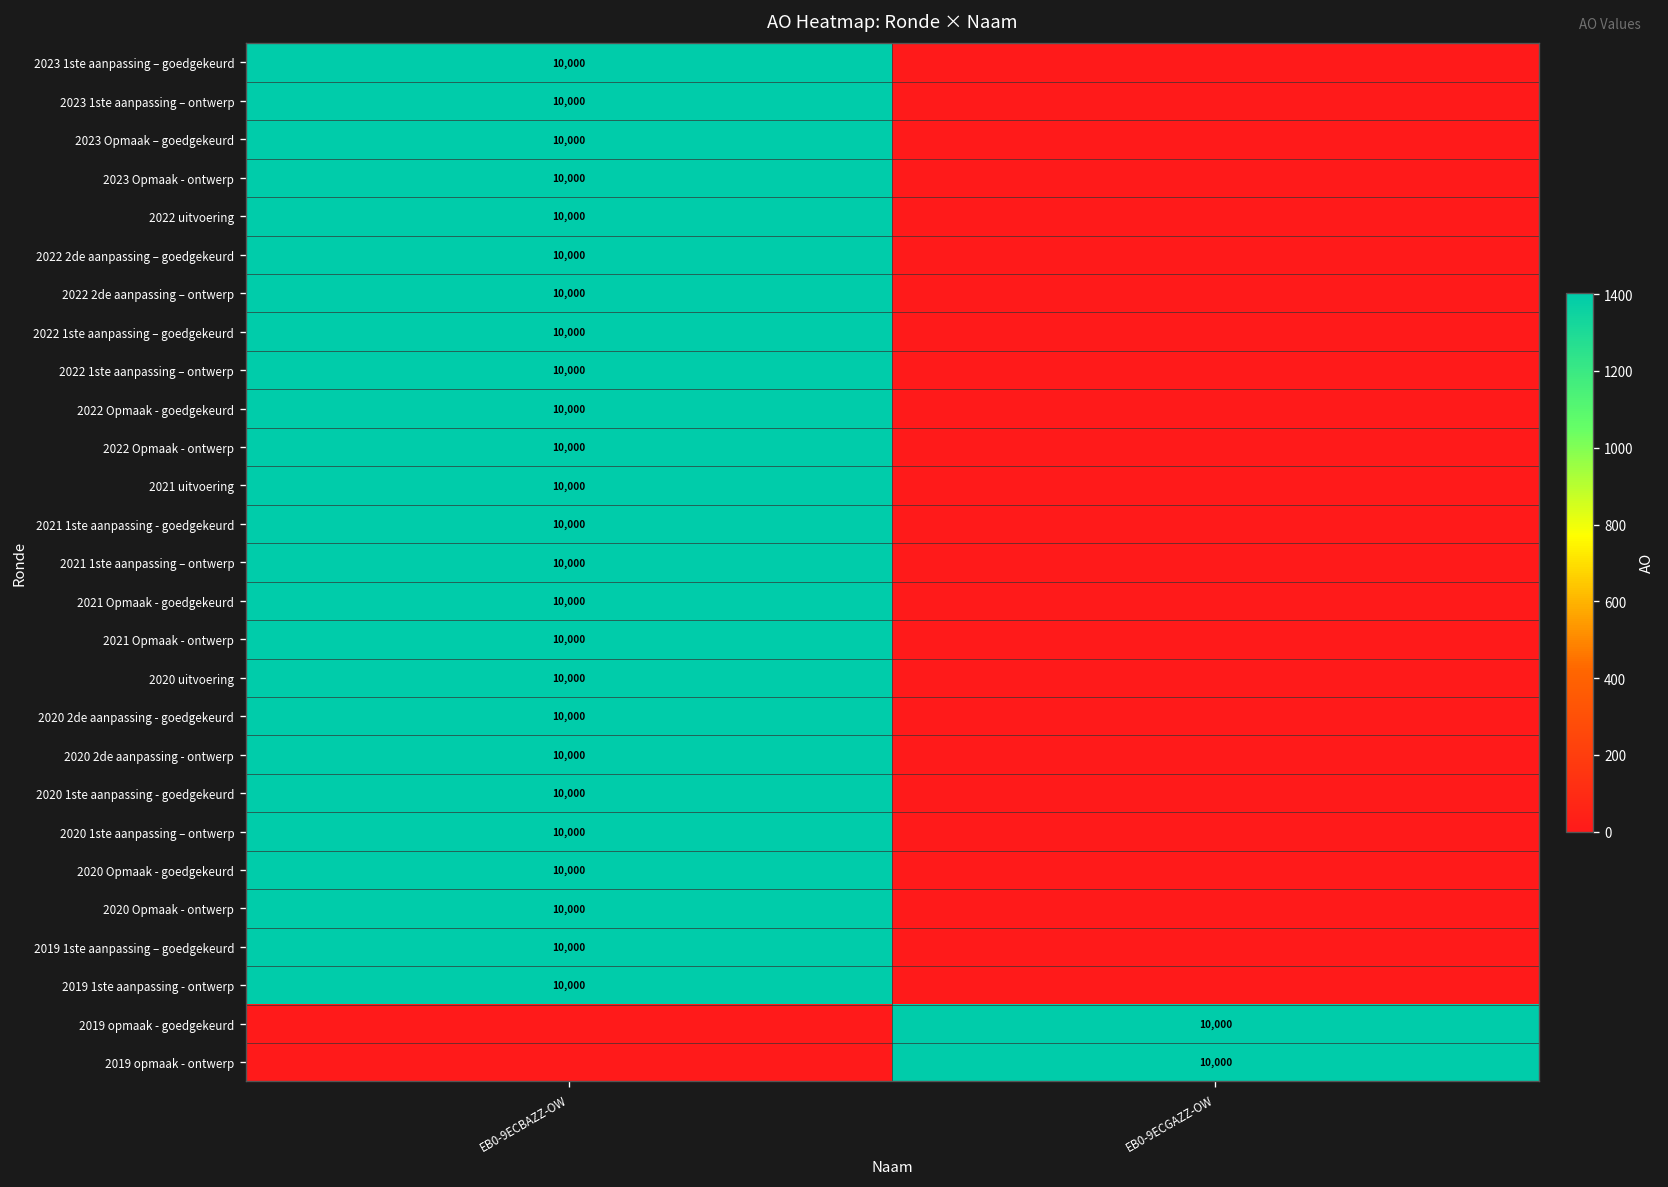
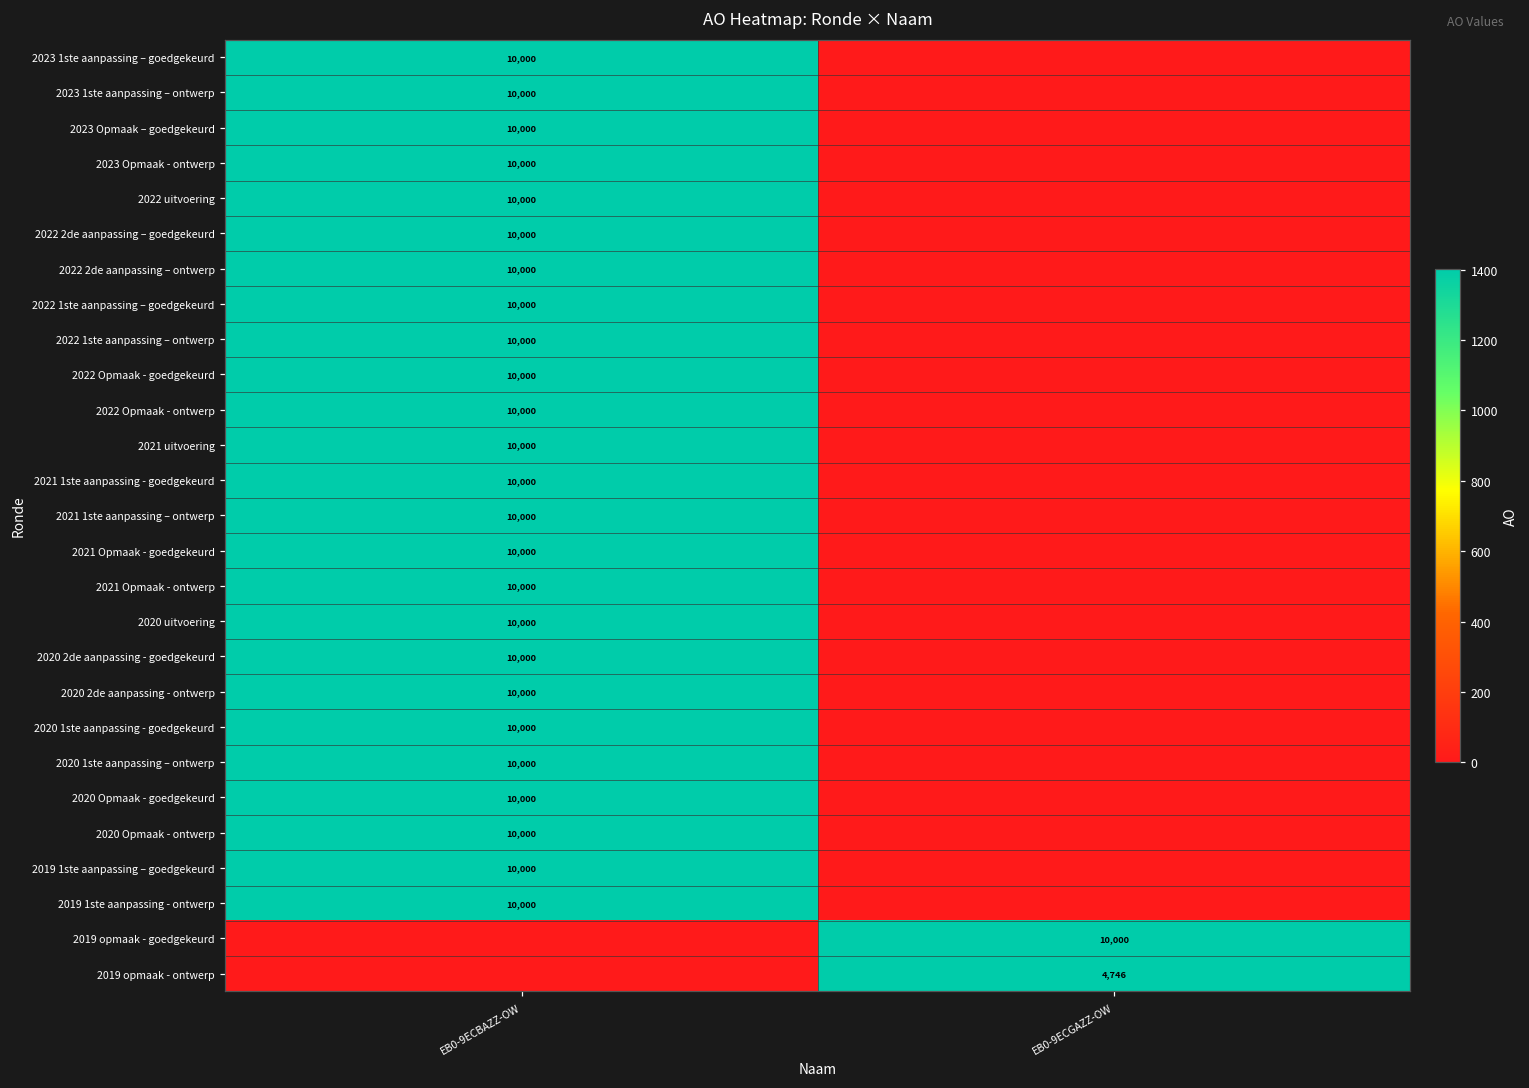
2019 opmaak - ontwerp, EB0-9ECGAZZ-OW: 10,000 -> 4,746
